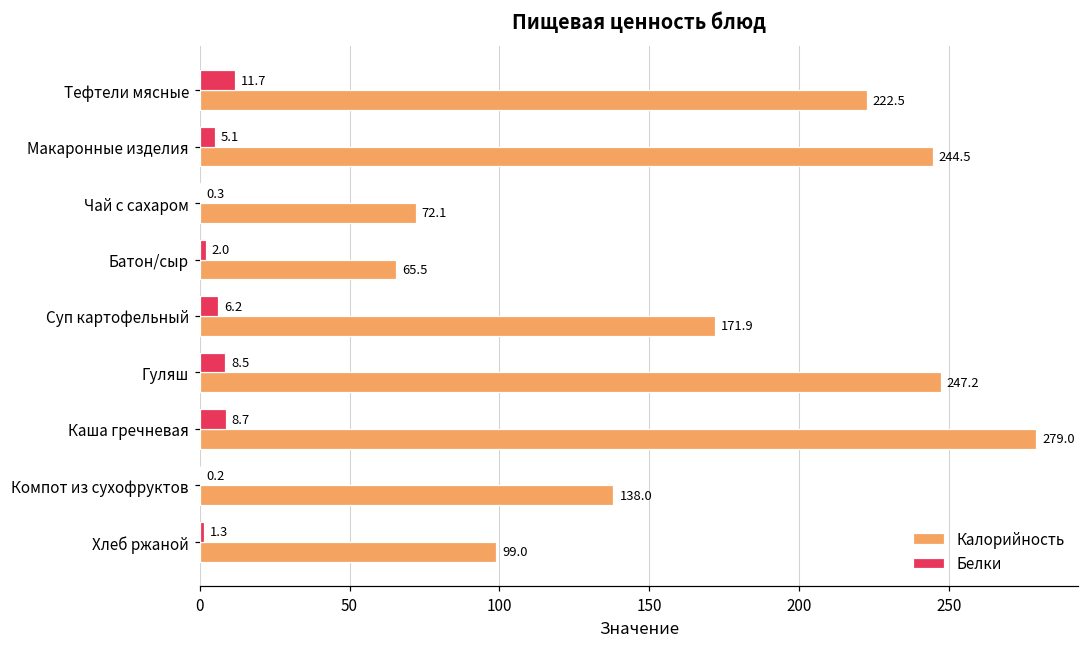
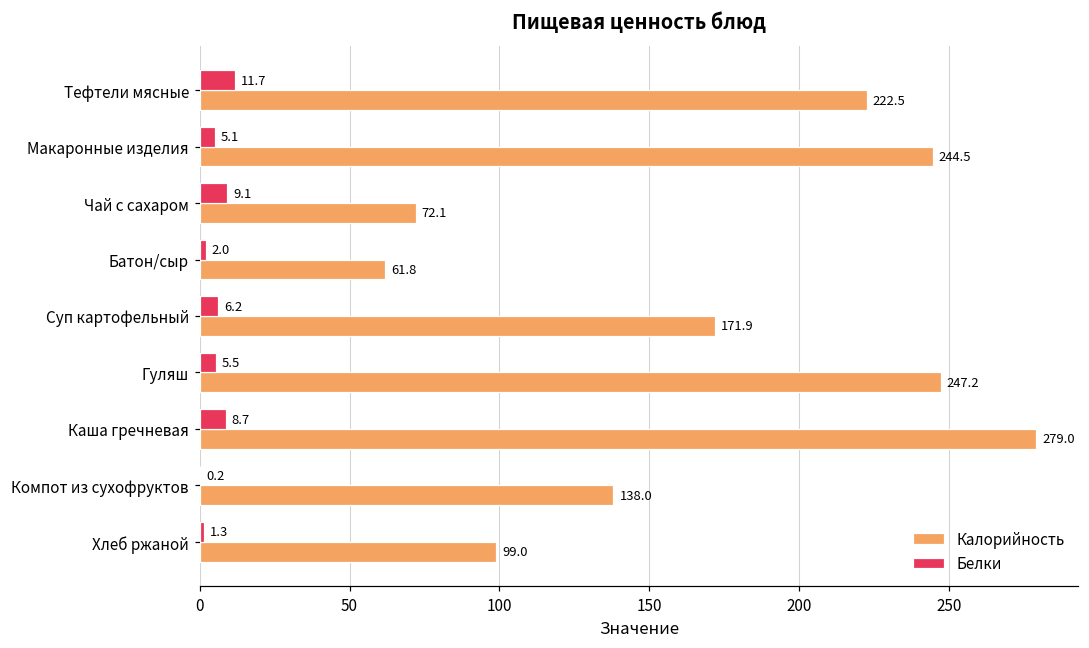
Белки, Чай с сахаром: 0.3 -> 9.1
Калорийность, Батон/сыр: 65.5 -> 61.8
Белки, Гуляш: 8.5 -> 5.5
